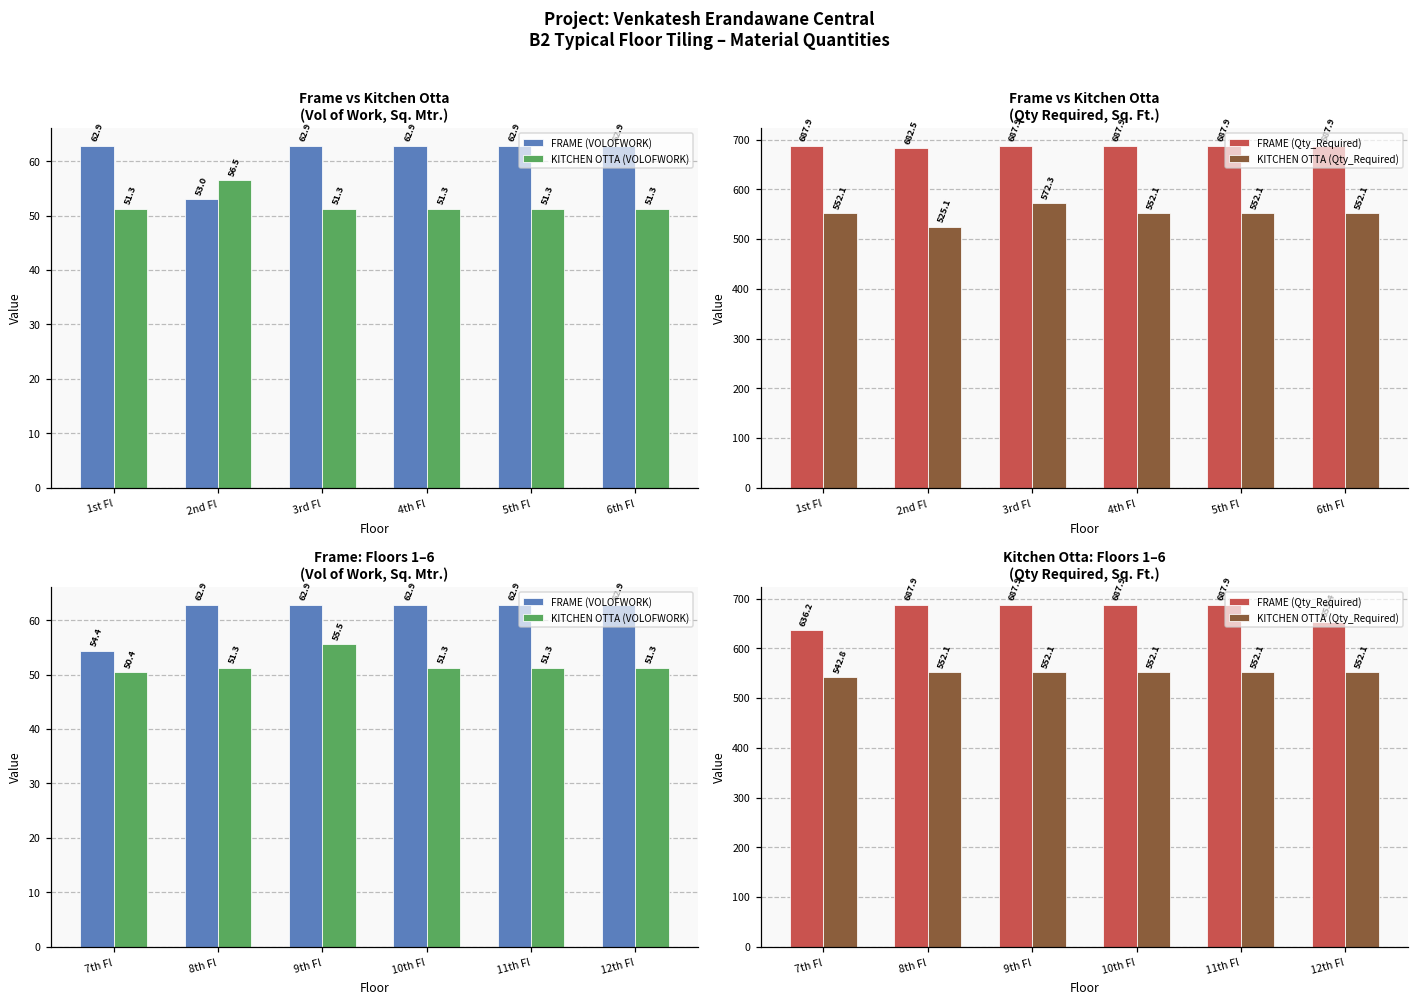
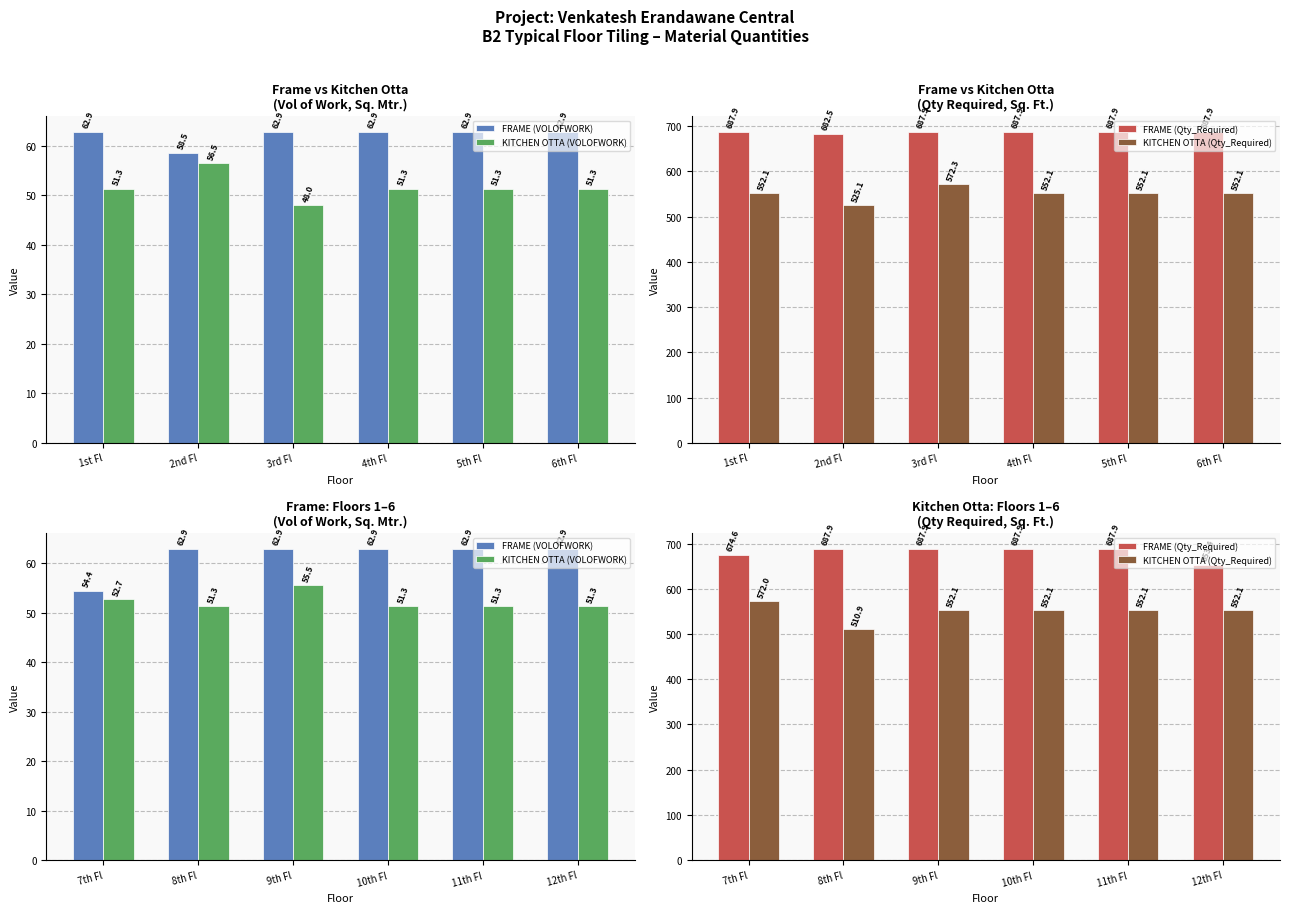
Frame vs Kitchen Otta (Vol of Work, Sq. Mtr.), FRAME (VOLOFWORK), 2nd Fl: 53.0 -> 58.5
Frame vs Kitchen Otta (Vol of Work, Sq. Mtr.), KITCHEN OTTA (VOLOFWORK), 3rd Fl: 51.3 -> 48.0
Frame: Floors 1–6 (Vol of Work, Sq. Mtr.), KITCHEN OTTA (VOLOFWORK), 7th Fl: 50.4 -> 52.7
Kitchen Otta: Floors 1–6 (Qty Required, Sq. Ft.), FRAME (Qty_Required), 7th Fl: 636.2 -> 674.6
Kitchen Otta: Floors 1–6 (Qty Required, Sq. Ft.), KITCHEN OTTA (Qty_Required), 7th Fl: 542.8 -> 572.0
Kitchen Otta: Floors 1–6 (Qty Required, Sq. Ft.), KITCHEN OTTA (Qty_Required), 8th Fl: 552.1 -> 510.9
